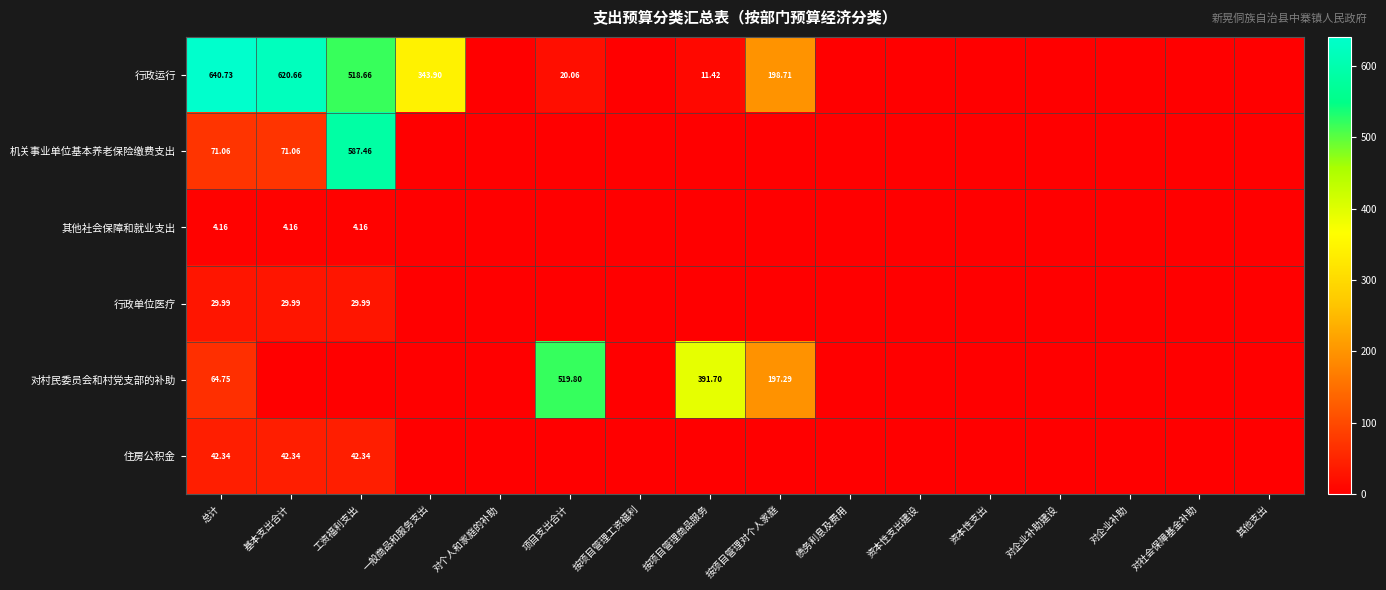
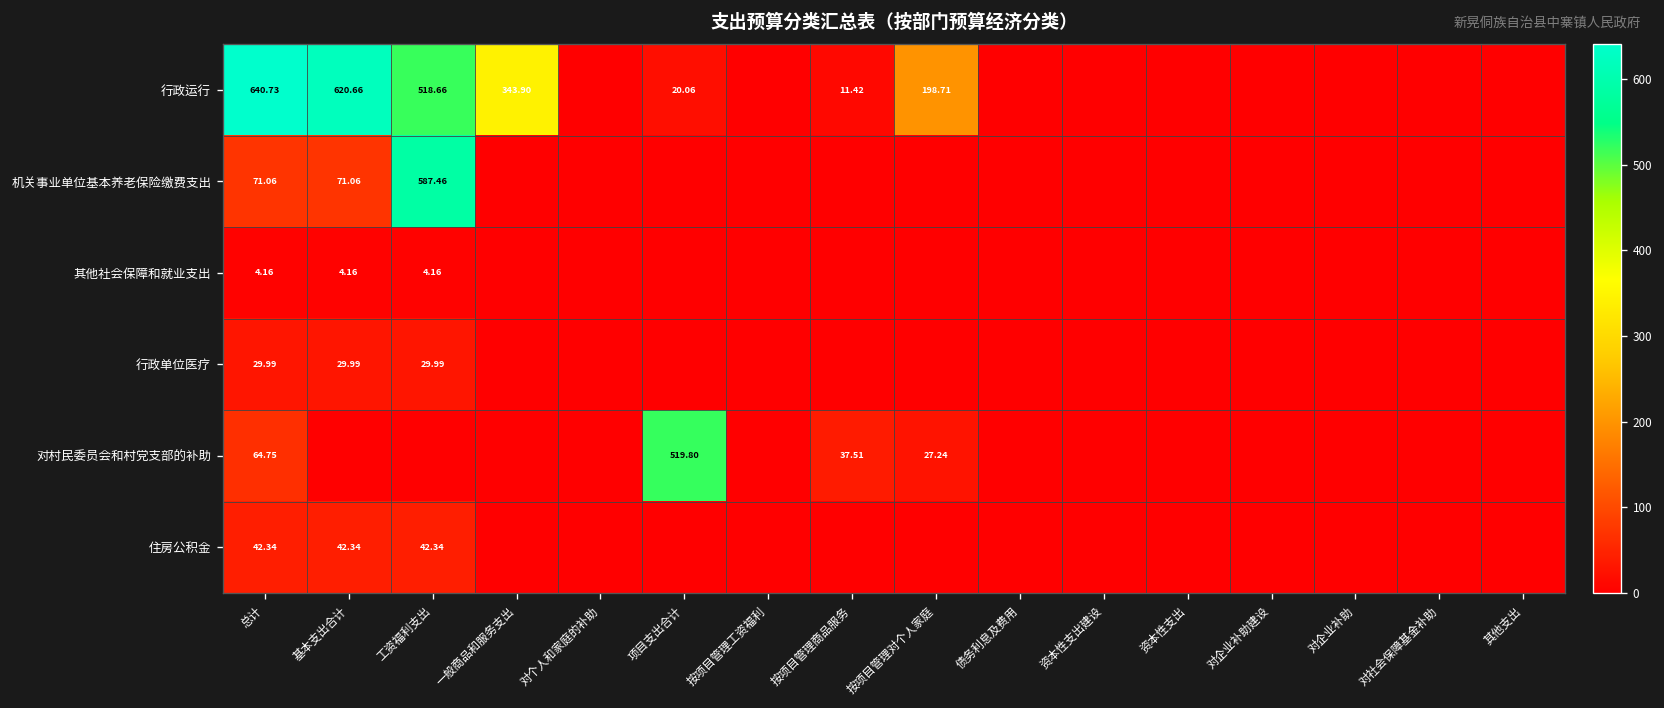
对村民委员会和村党支部的补助, 按项目管理商品服务: 391.70 -> 37.51
对村民委员会和村党支部的补助, 按项目管理对个人家庭: 197.29 -> 27.24
